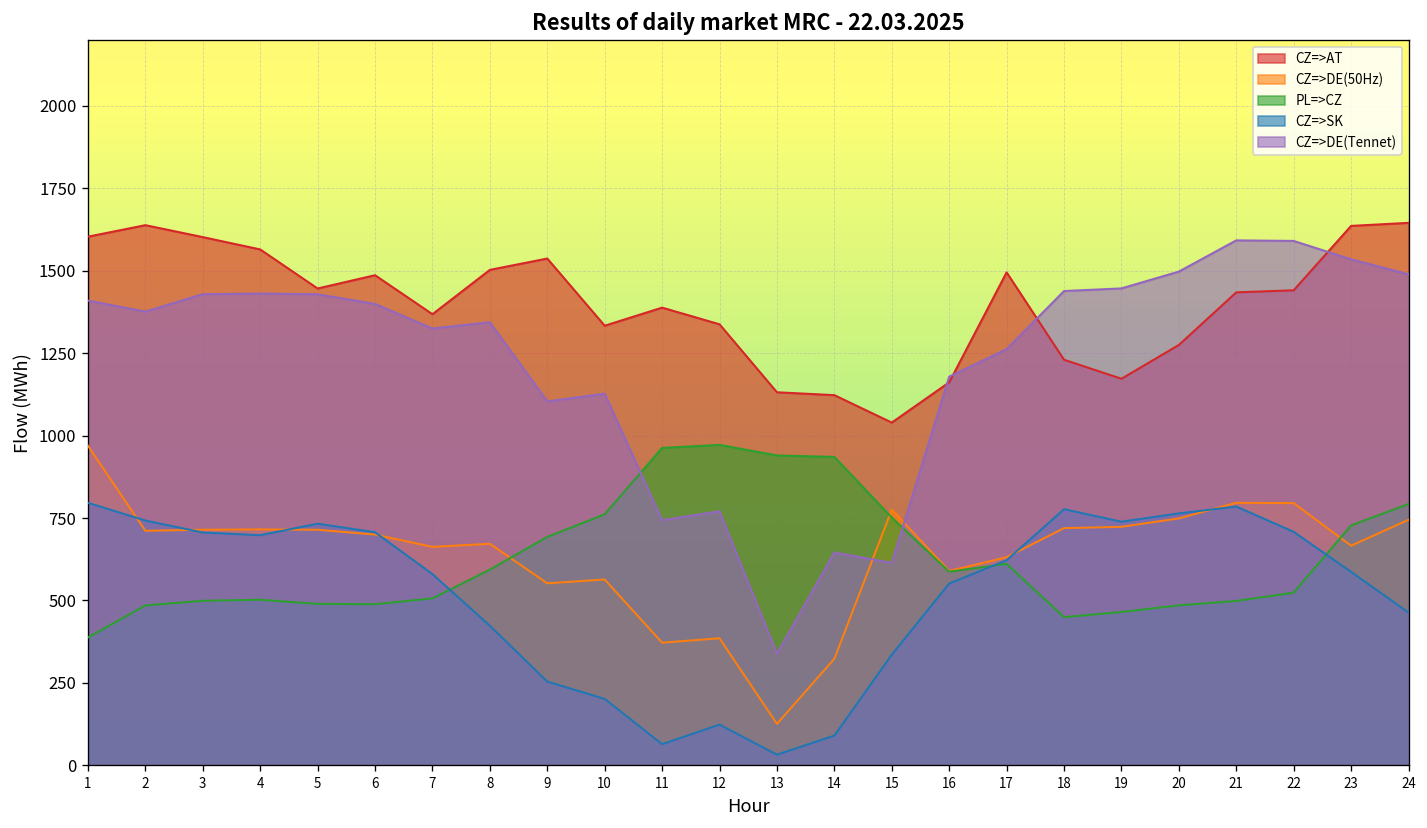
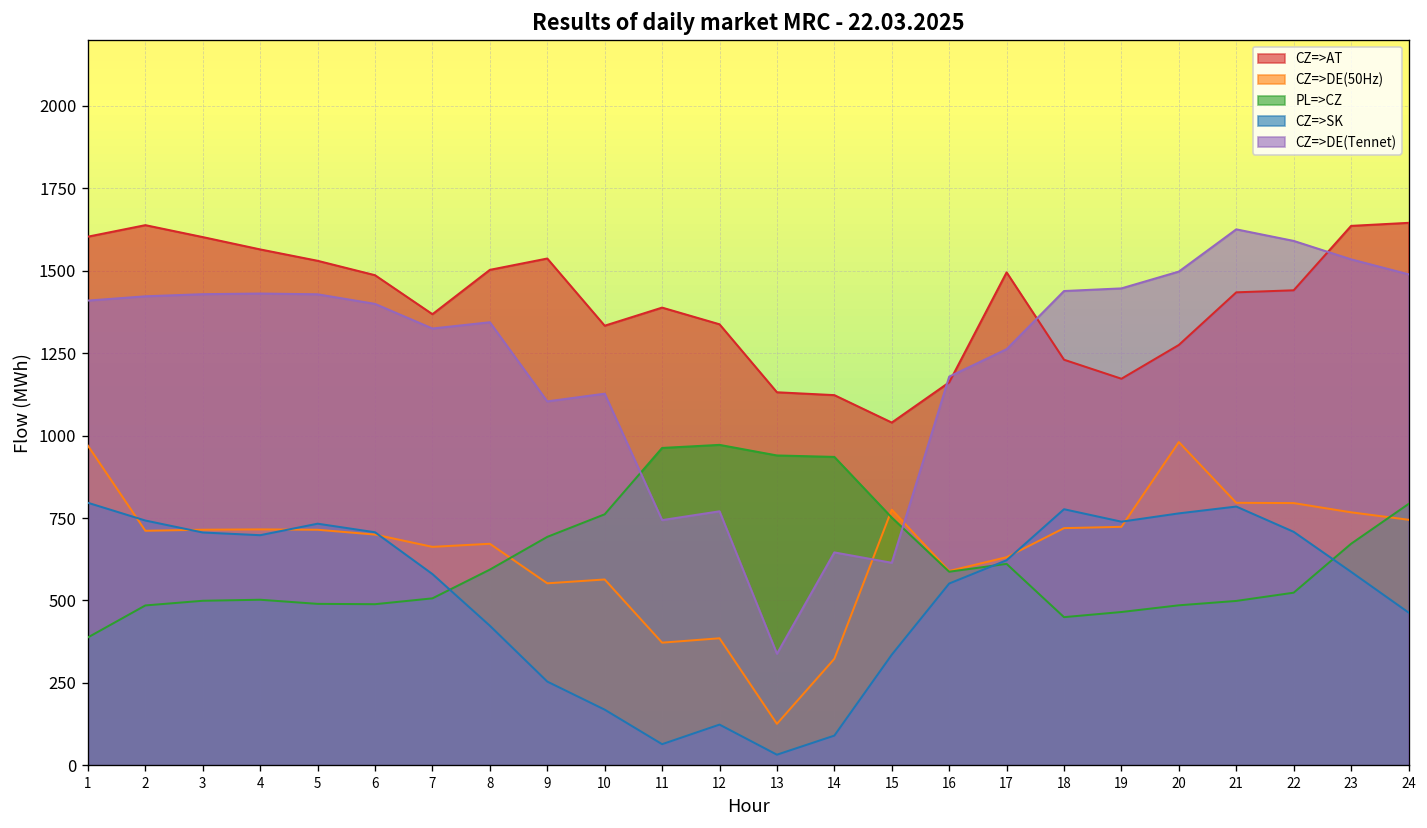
CZ=>DE(Tennet), 2: 1380 -> 1420
CZ=>AT, 5: 1450 -> 1530
CZ=>SK, 10: 200 -> 170
CZ=>DE(50Hz), 20: 750 -> 980
CZ=>DE(Tennet), 21: 1590 -> 1630
CZ=>DE(50Hz), 23: 670 -> 770
PL=>CZ, 23: 730 -> 670
